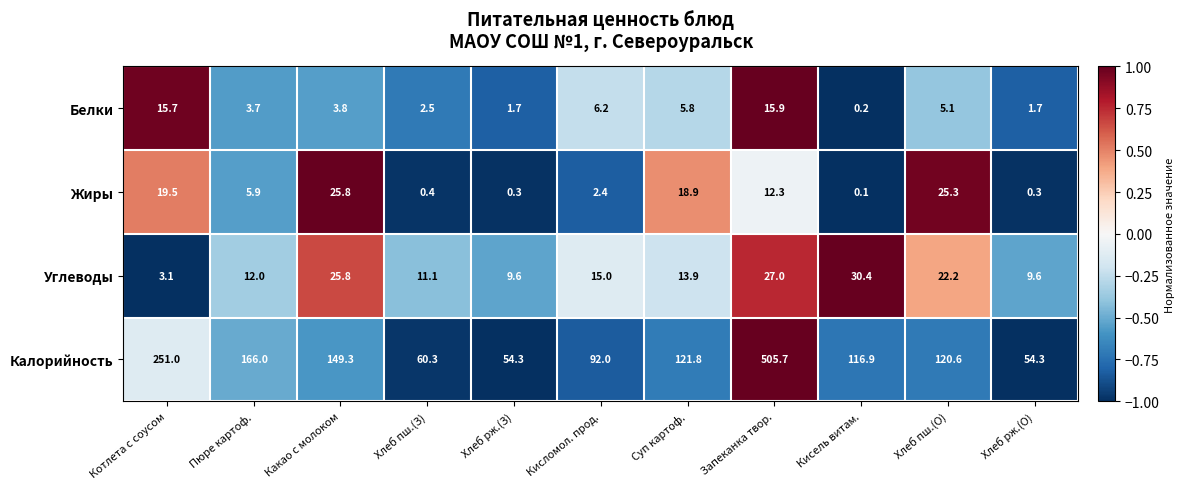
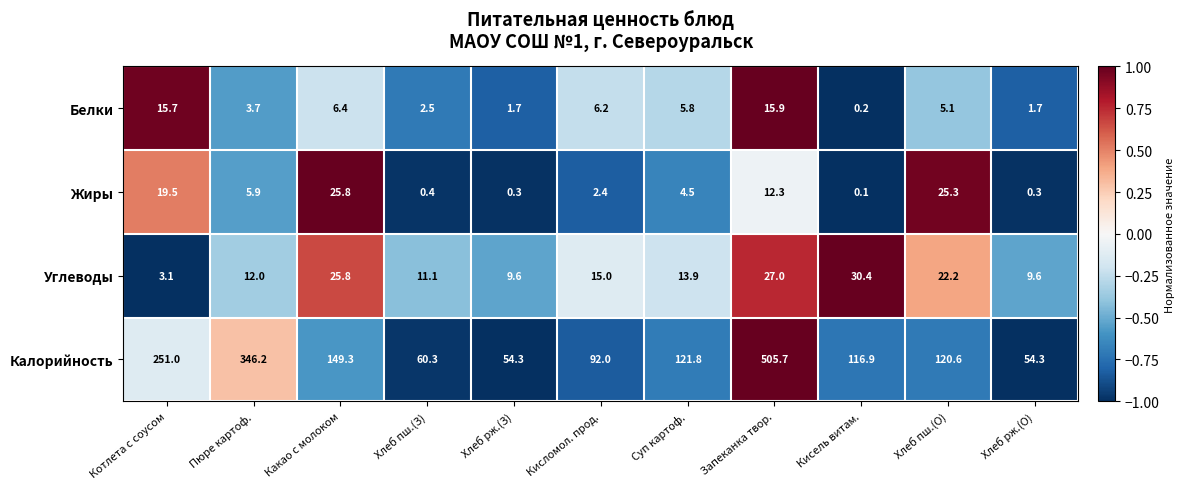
Белки, Какао с молоком: 3.8 -> 6.4
Жиры, Суп картоф.: 18.9 -> 4.5
Калорийность, Пюре картоф.: 166.0 -> 346.2
